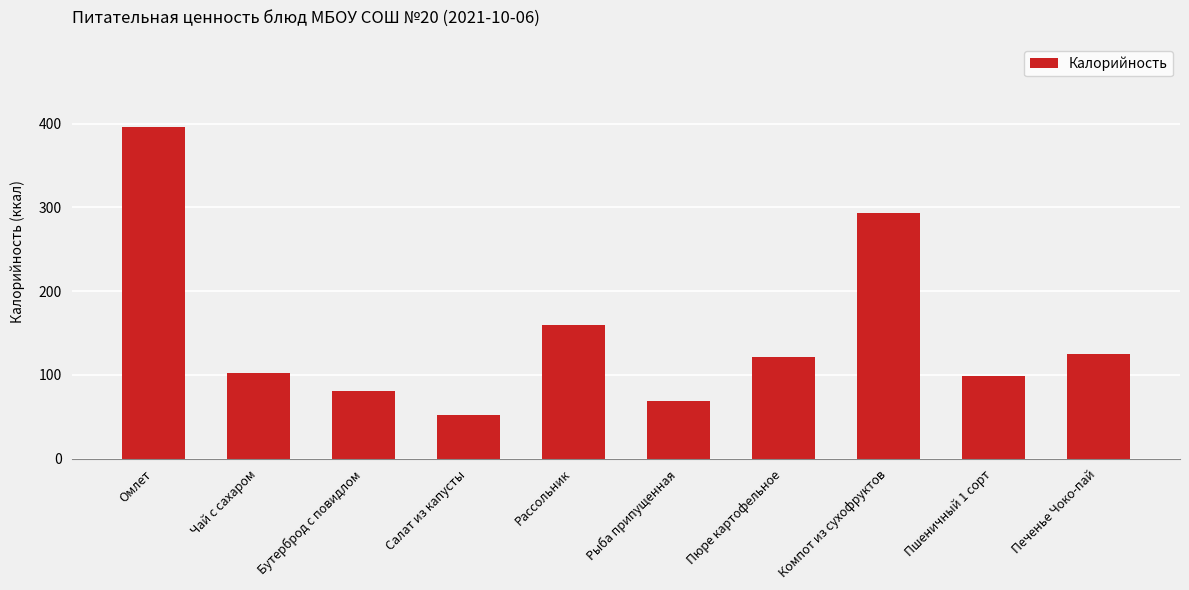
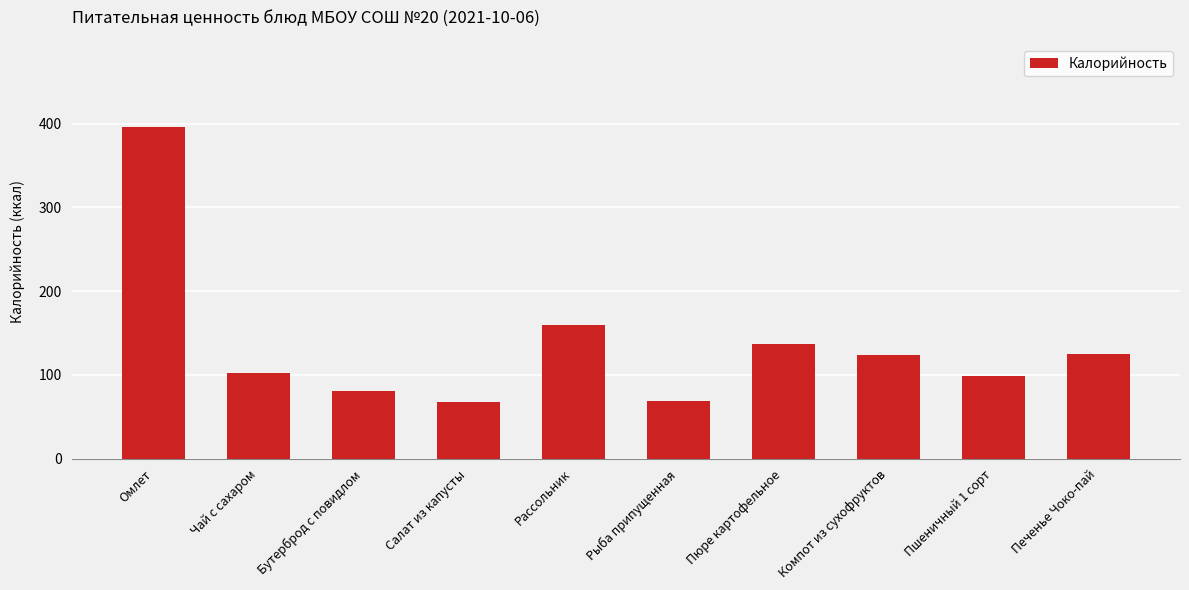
Салат из капусты: 50 -> 70
Пюре картофельное: 120 -> 140
Компот из сухофруктов: 290 -> 120
